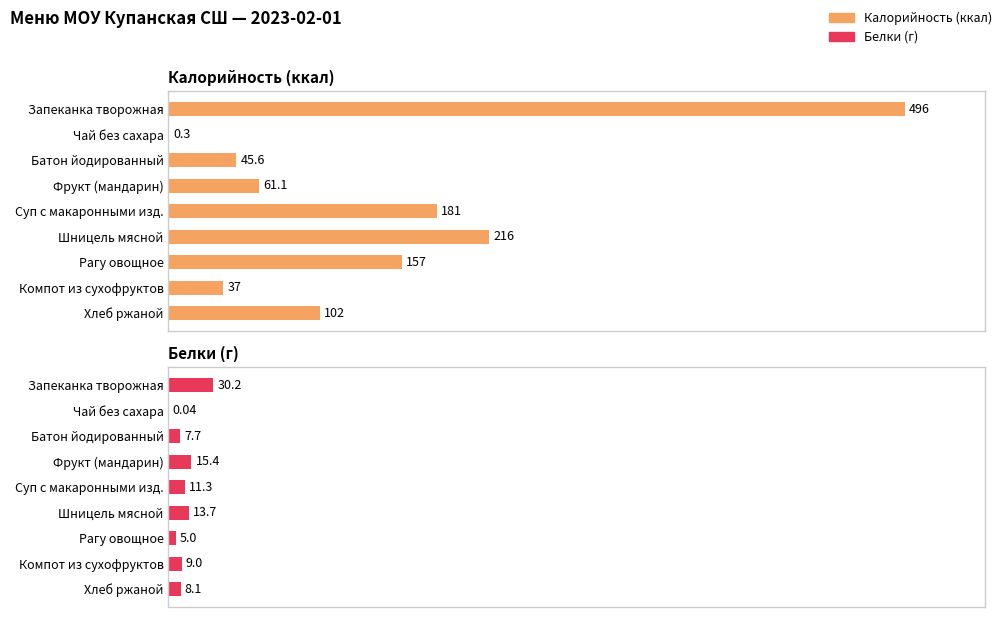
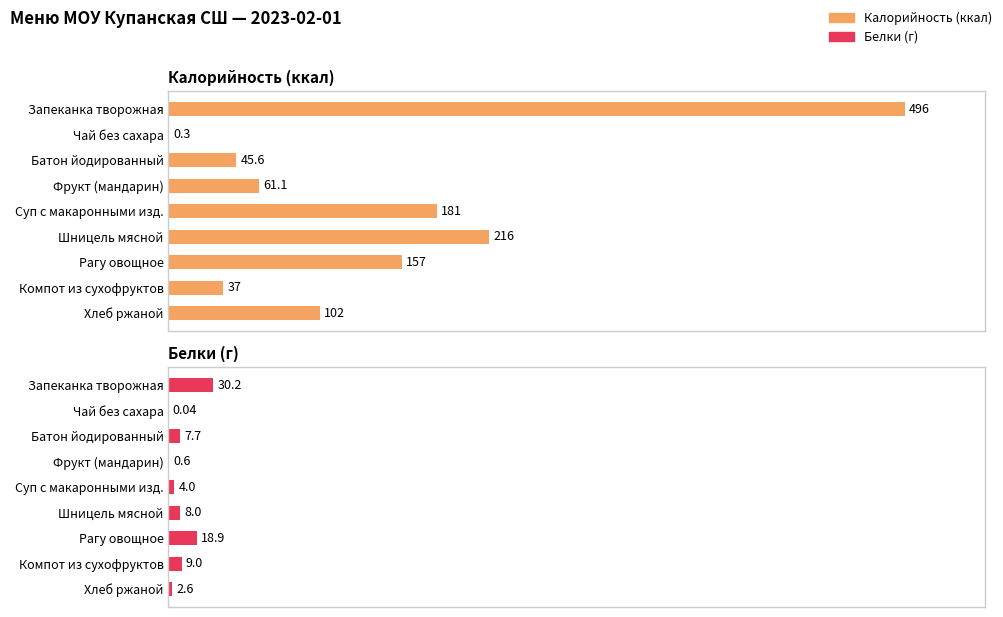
Белки (г), Фрукт (мандарин): 15.4 -> 0.6
Белки (г), Суп с макаронными изд.: 11.3 -> 4.0
Белки (г), Шницель мясной: 13.7 -> 8.0
Белки (г), Рагу овощное: 5.0 -> 18.9
Белки (г), Хлеб ржаной: 8.1 -> 2.6
